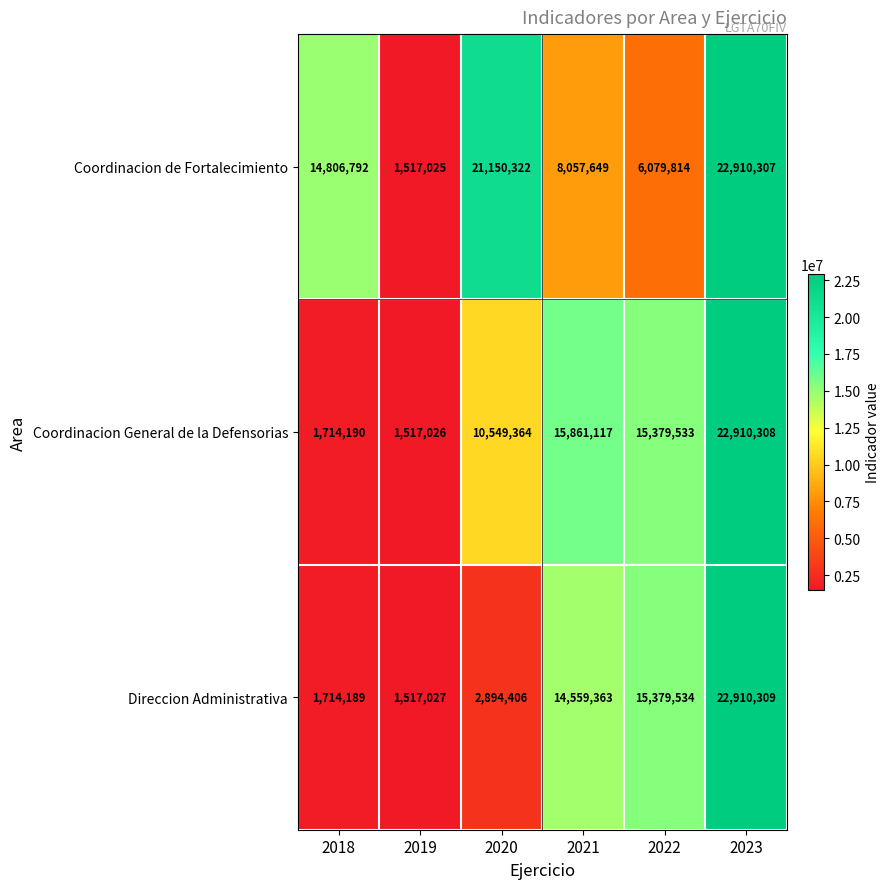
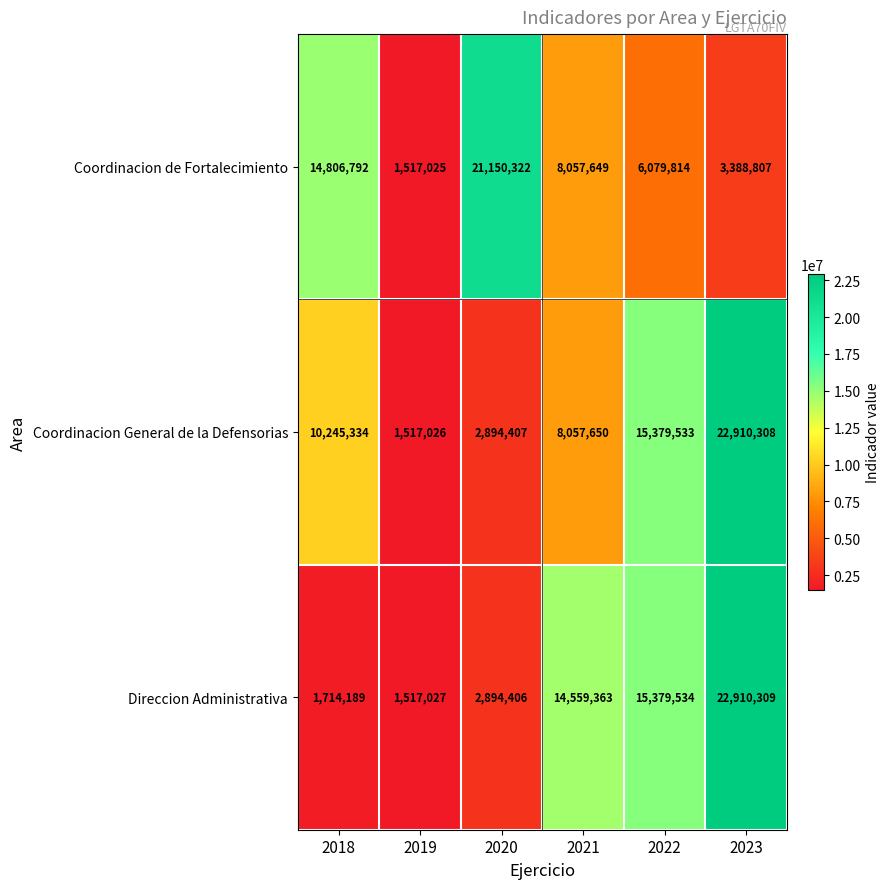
Coordinacion de Fortalecimiento, 2023: 22,910,307 -> 3,388,807
Coordinacion General de la Defensorias, 2018: 1,714,190 -> 10,245,334
Coordinacion General de la Defensorias, 2020: 10,549,364 -> 2,894,407
Coordinacion General de la Defensorias, 2021: 15,861,117 -> 8,057,650
